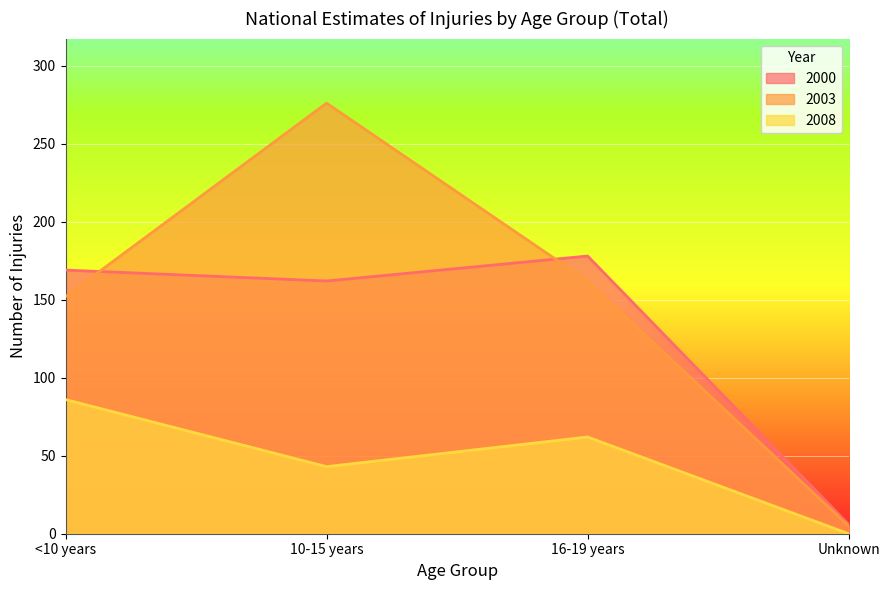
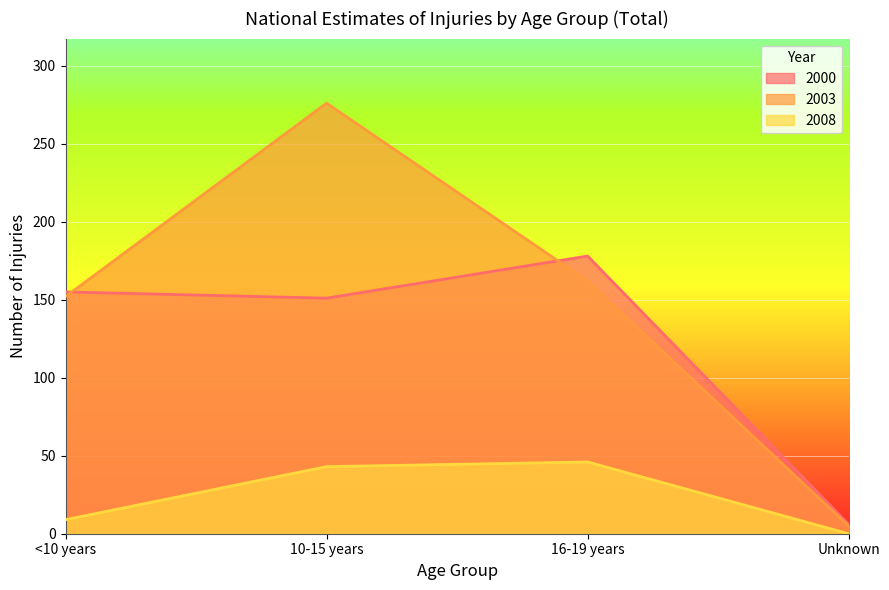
2000, <10 years: 169 -> 155
2008, <10 years: 86 -> 9
2000, 10-15 years: 162 -> 151
2008, 16-19 years: 62 -> 46
